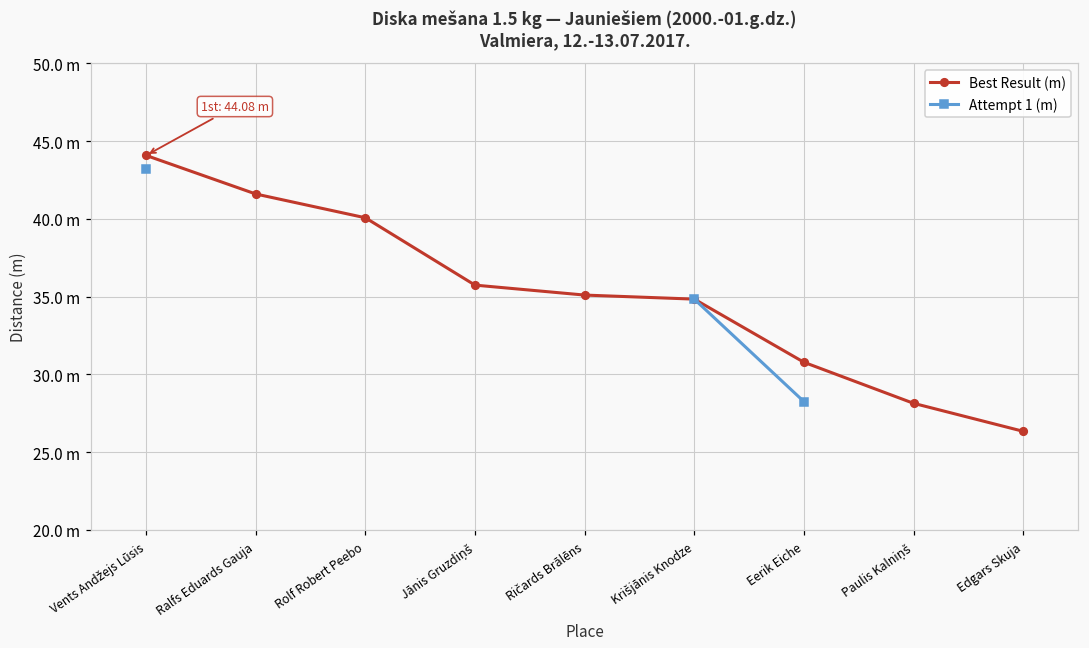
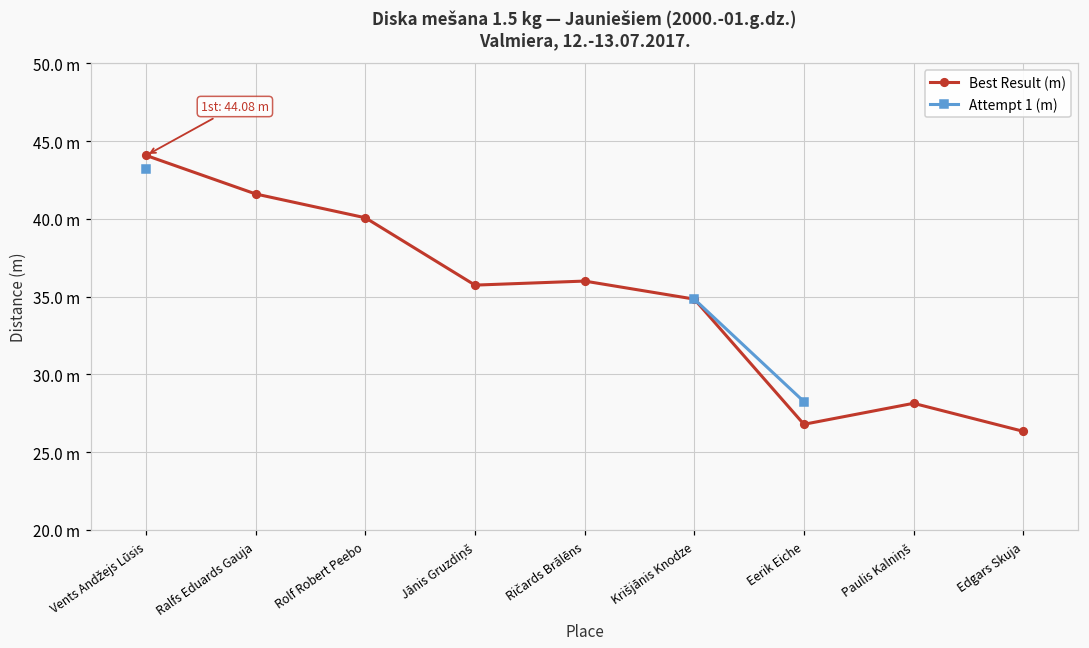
Best Result (m), Ričards Brālēns: 35.1 m -> 36.0 m
Best Result (m), Eerik Eiche: 30.8 m -> 26.8 m
